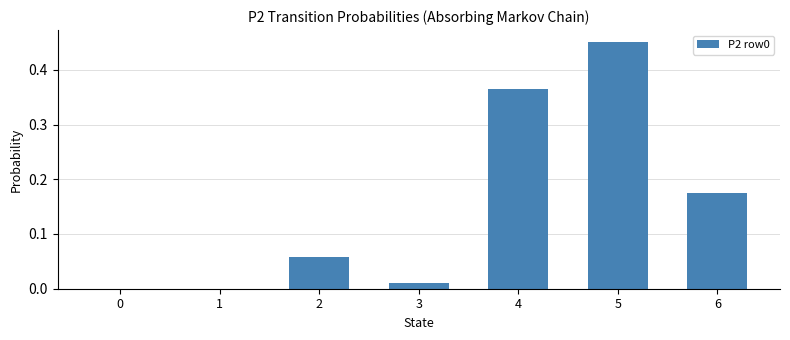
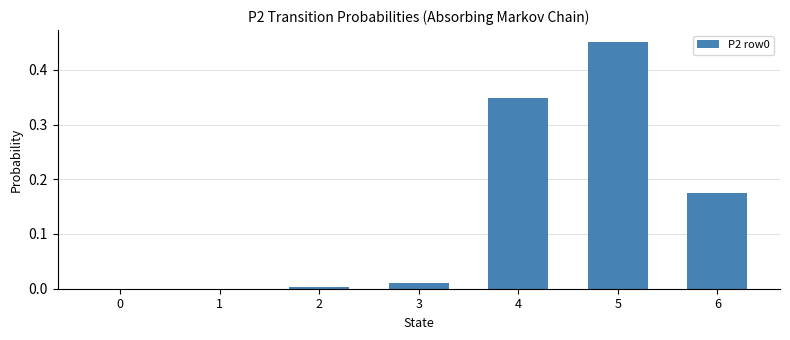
2: 0.06 -> 0.00
4: 0.36 -> 0.35
